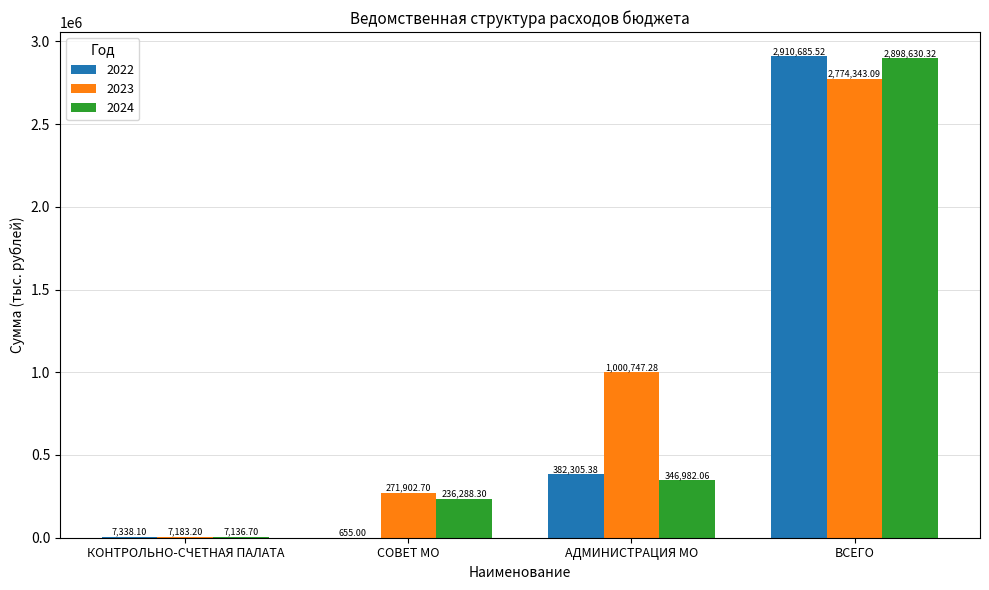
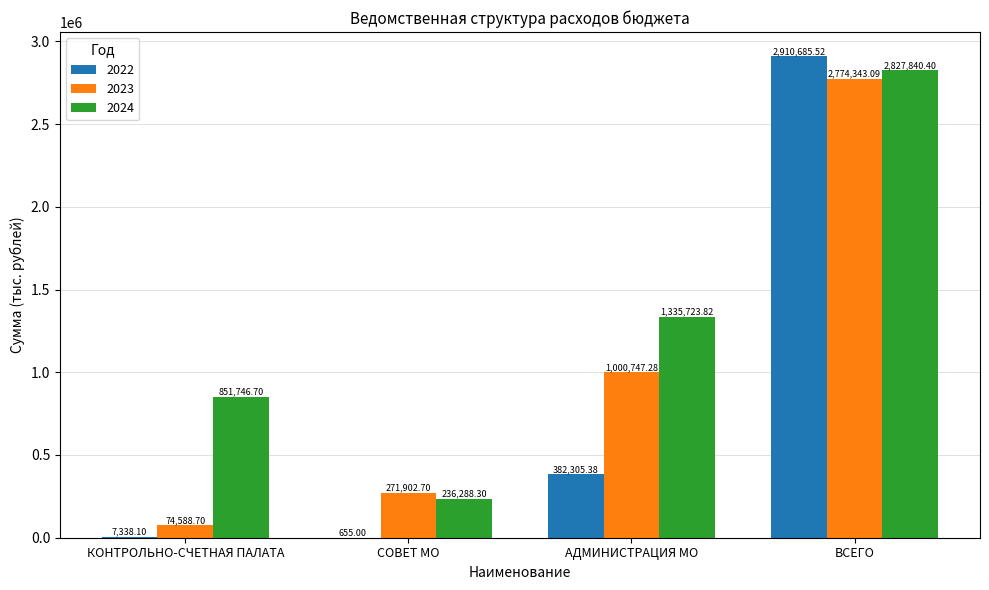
2023, КОНТРОЛЬНО-СЧЕТНАЯ ПАЛАТА: 7,183.20 -> 74,588.70
2024, КОНТРОЛЬНО-СЧЕТНАЯ ПАЛАТА: 7,136.70 -> 851,746.70
2024, АДМИНИСТРАЦИЯ МО: 346,982.06 -> 1,335,723.82
2024, ВСЕГО: 2,898,630.32 -> 2,827,840.40
